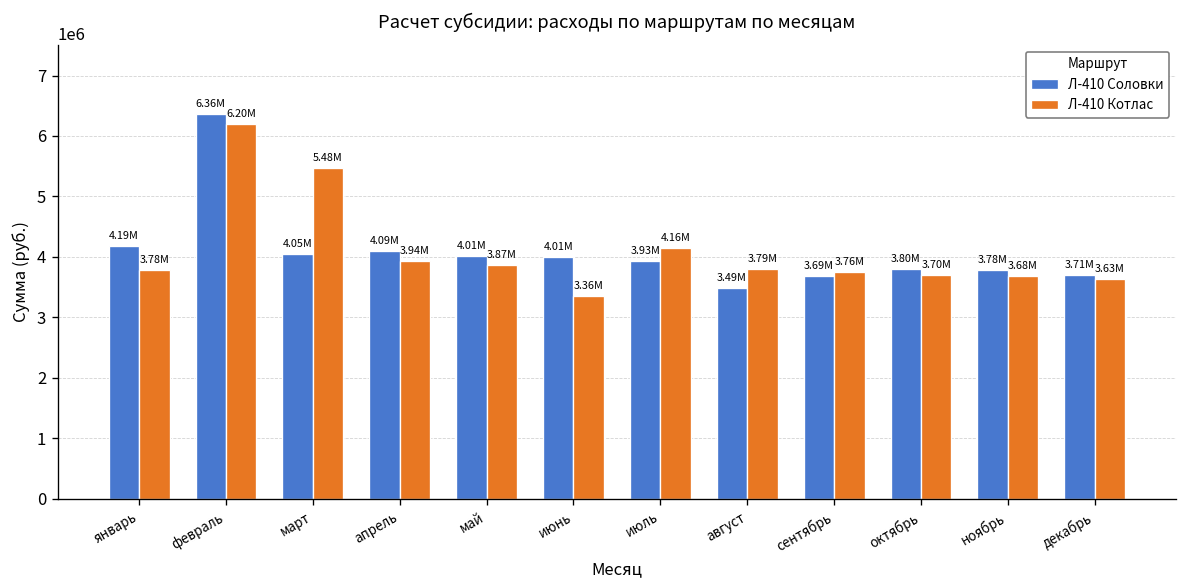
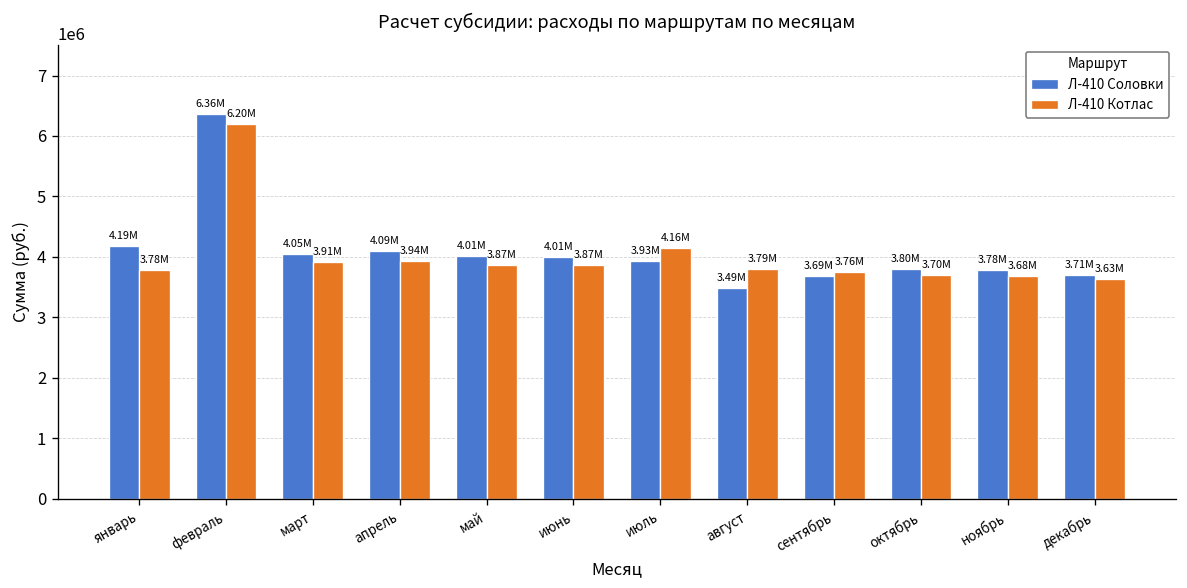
Л-410 Котлас, март: 5.48M -> 3.91M
Л-410 Котлас, июнь: 3.36M -> 3.87M
